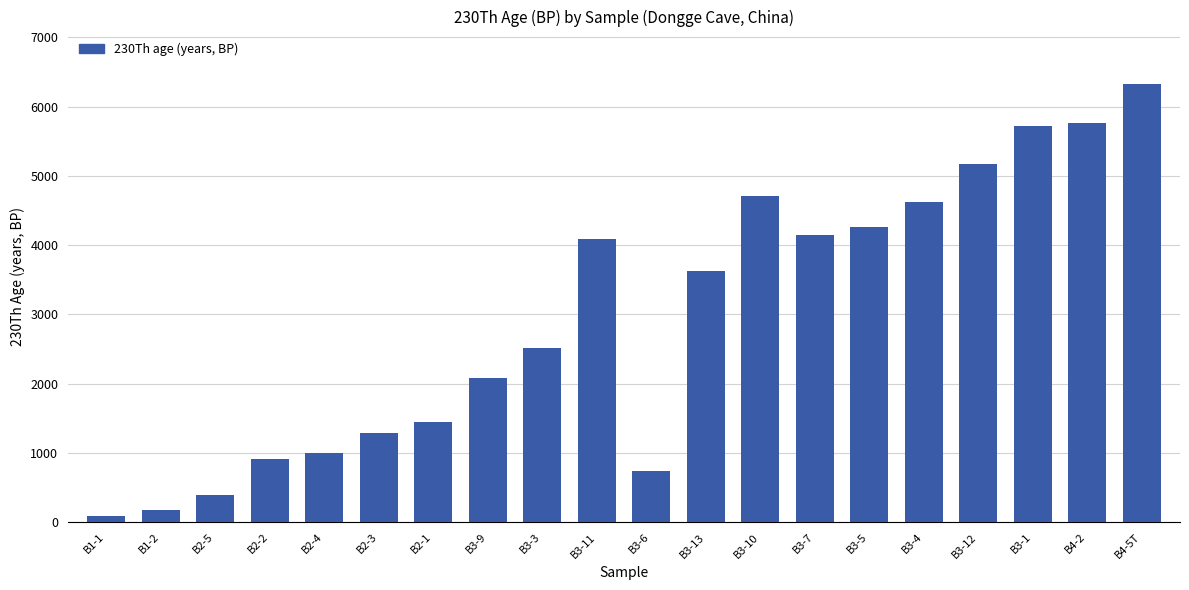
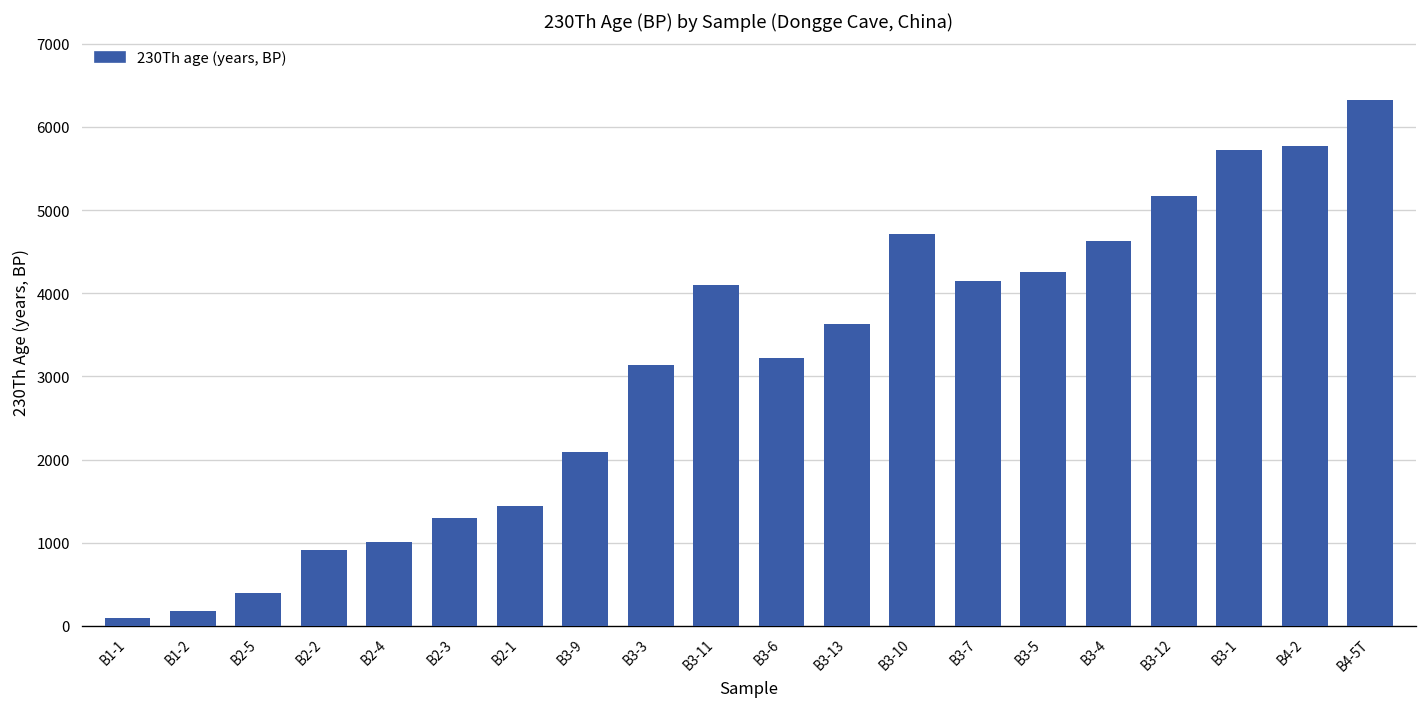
B3-3: 2500 -> 3100
B3-6: 700 -> 3200
